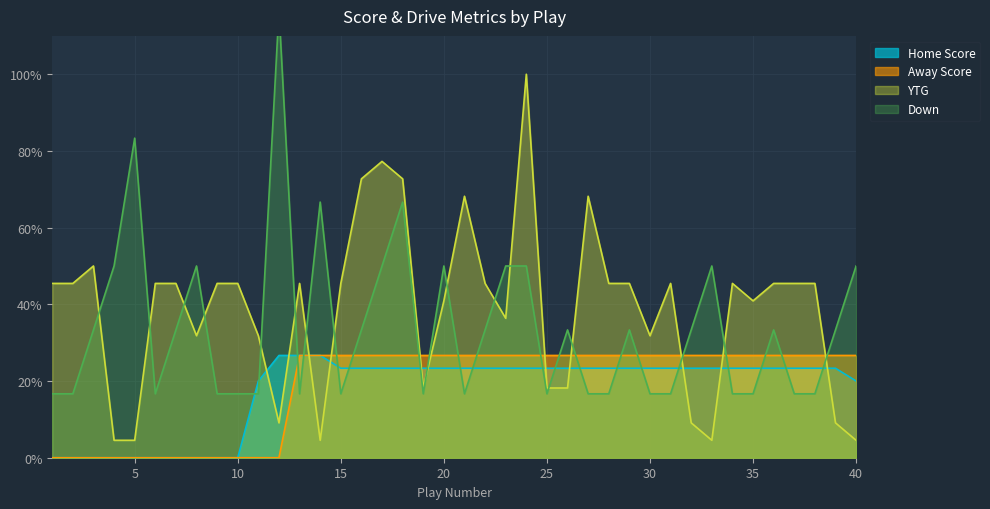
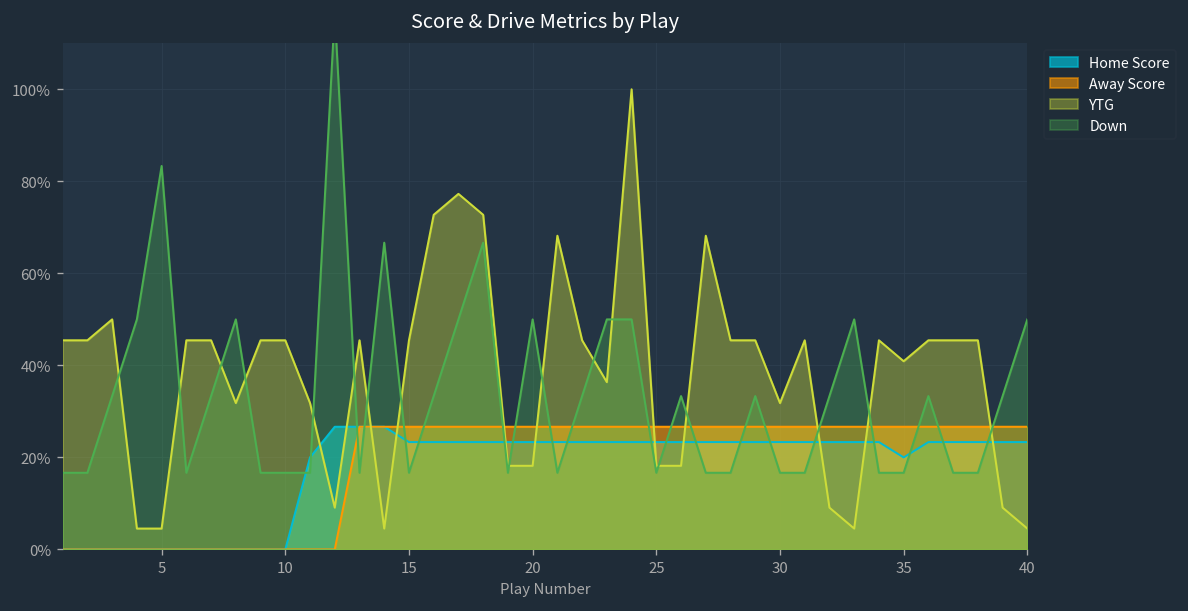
YTG, 20: 41% -> 18%
Home Score, 35: 23% -> 20%
Home Score, 40: 20% -> 23%
